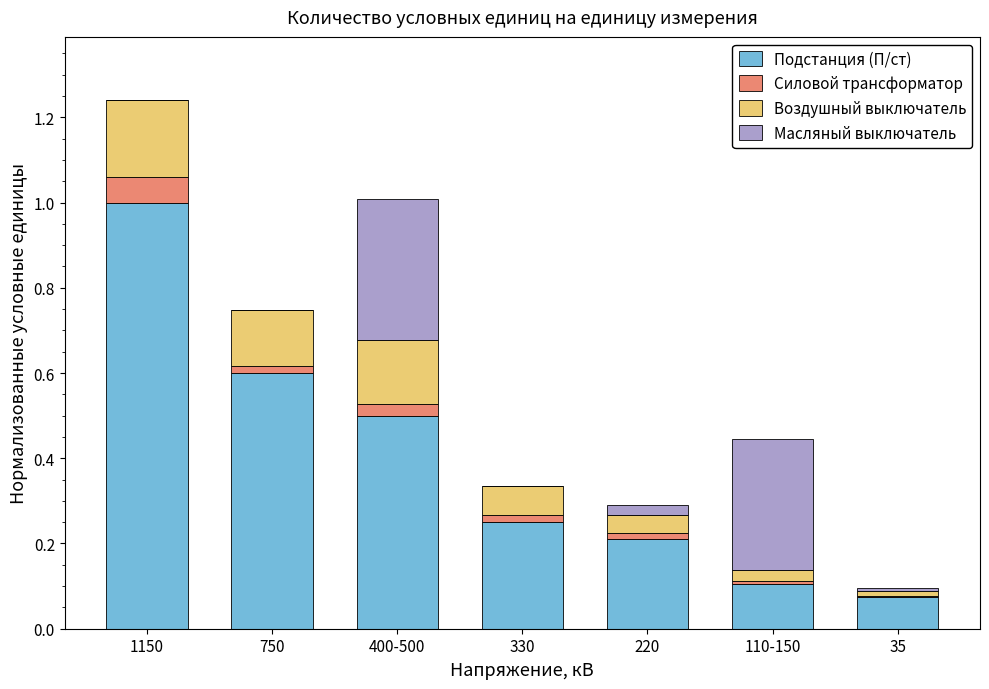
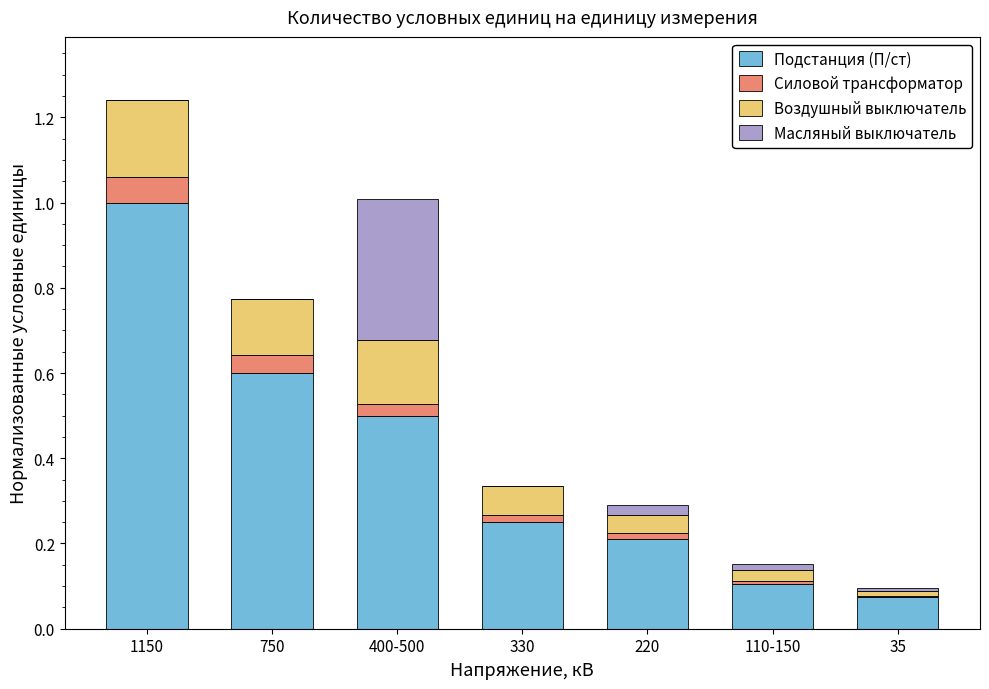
Силовой трансформатор, 750: 0.02 -> 0.04
Масляный выключатель, 110-150: 0.31 -> 0.01
